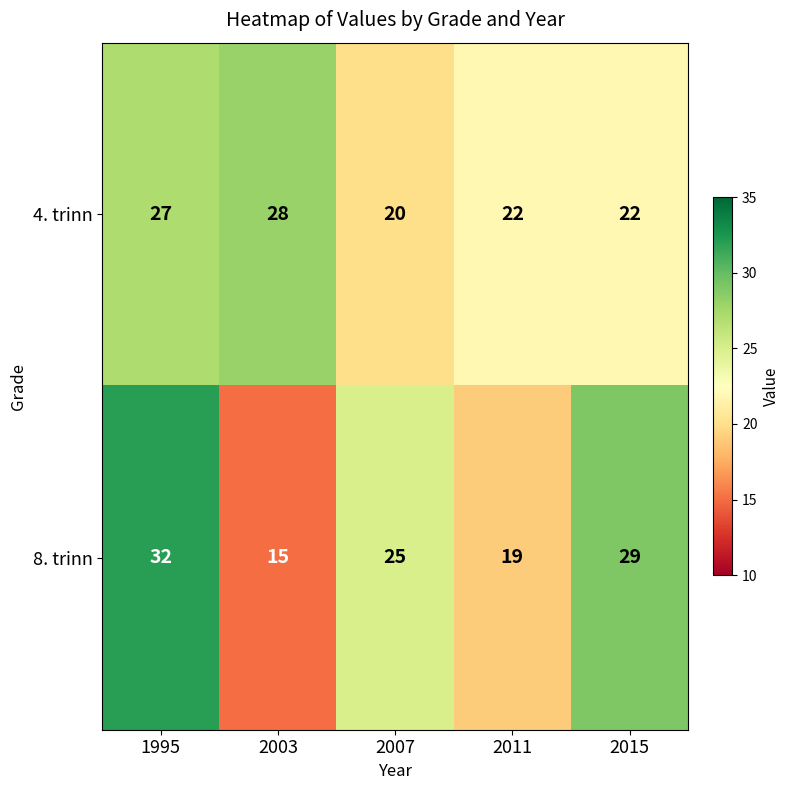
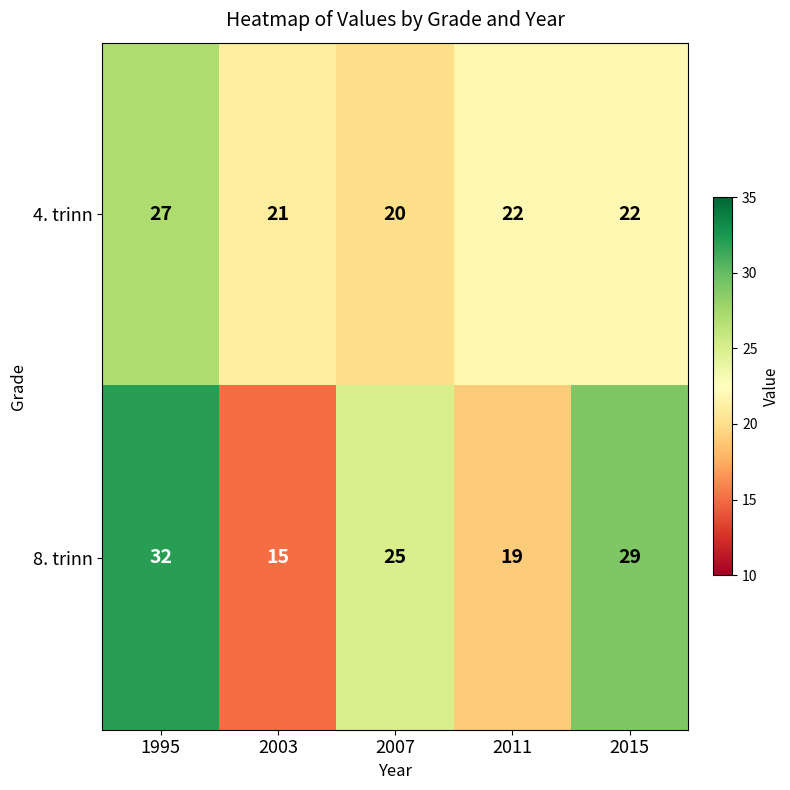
4. trinn, 2003: 28 -> 21
